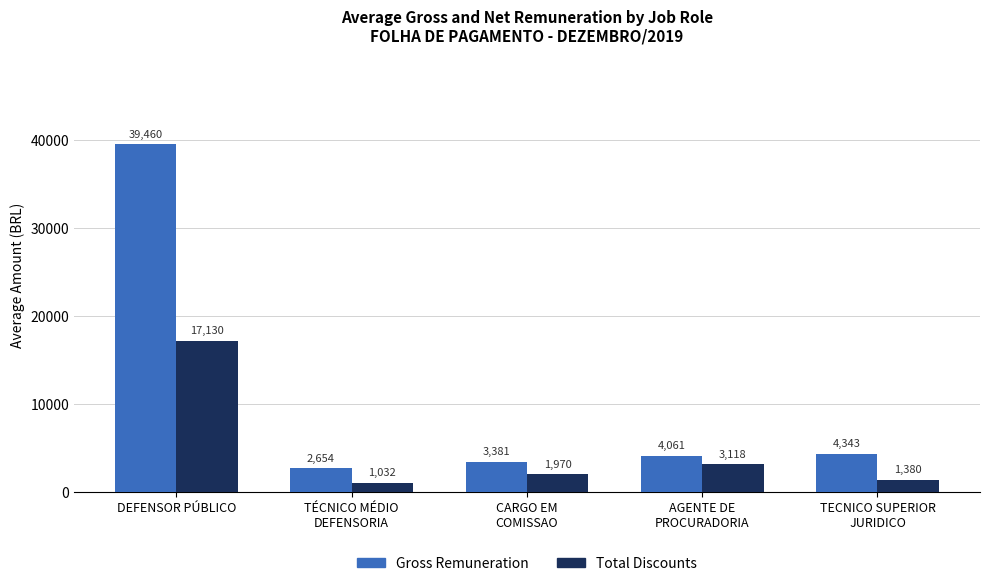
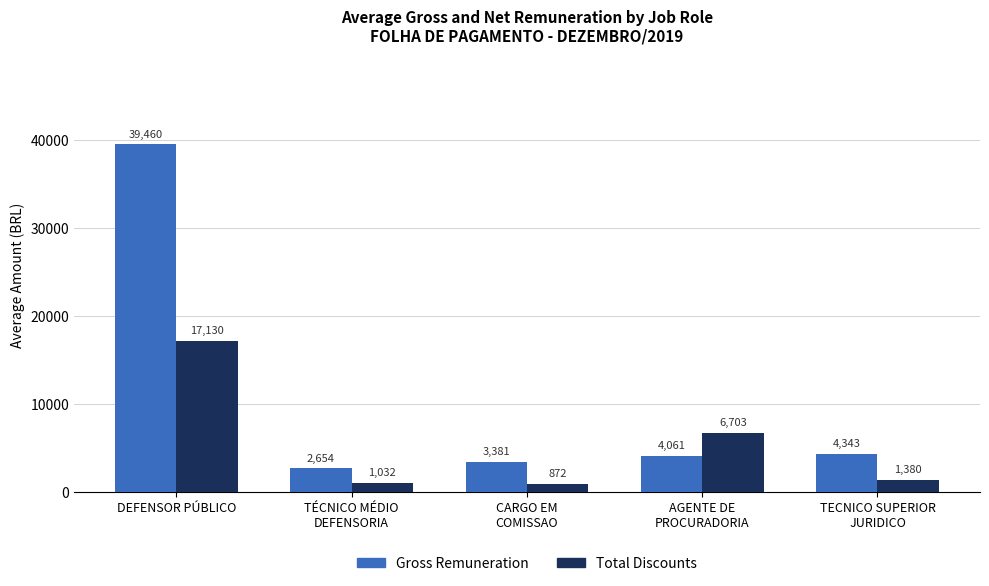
Total Discounts, CARGO EM COMISSAO: 1,970 -> 872
Total Discounts, AGENTE DE PROCURADORIA: 3,118 -> 6,703
